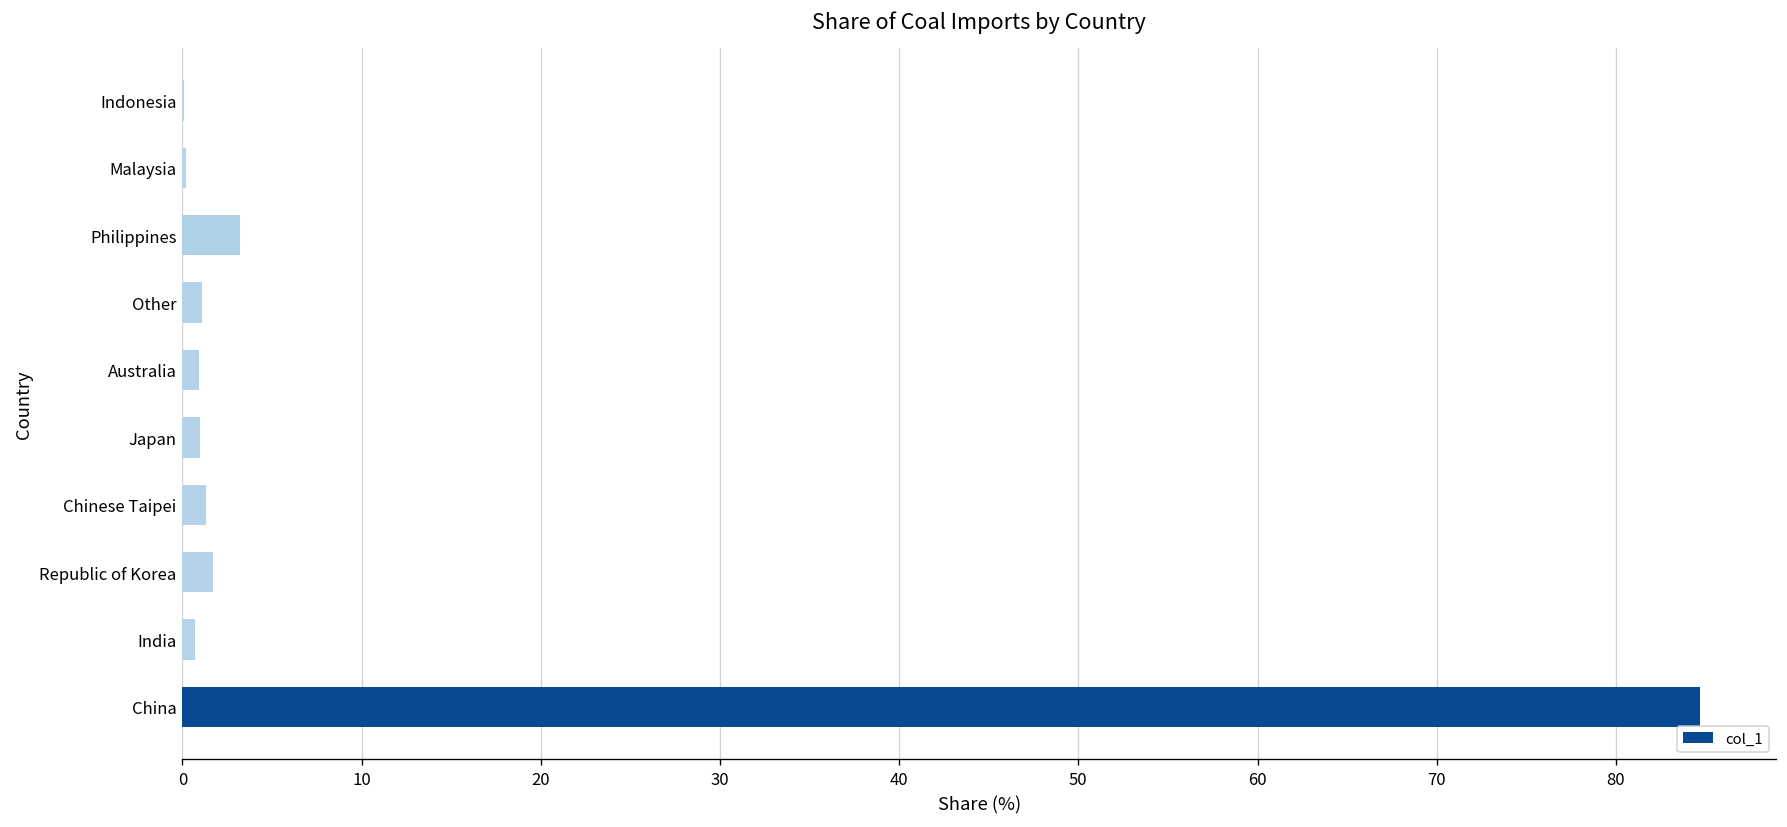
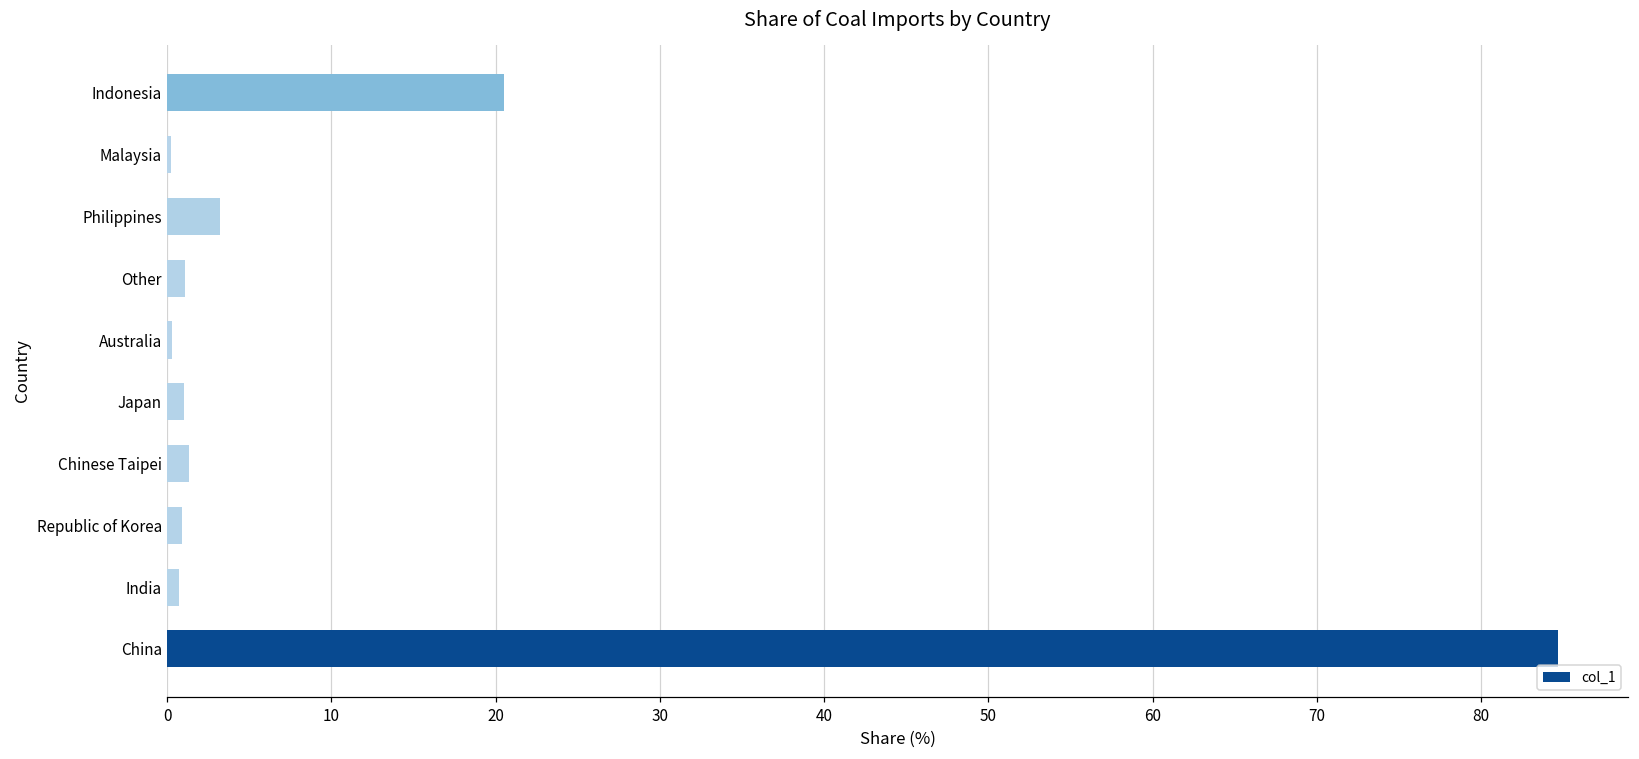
Indonesia: 0.1 -> 20.5
Australia: 0.9 -> 0.3
Republic of Korea: 1.7 -> 0.9
